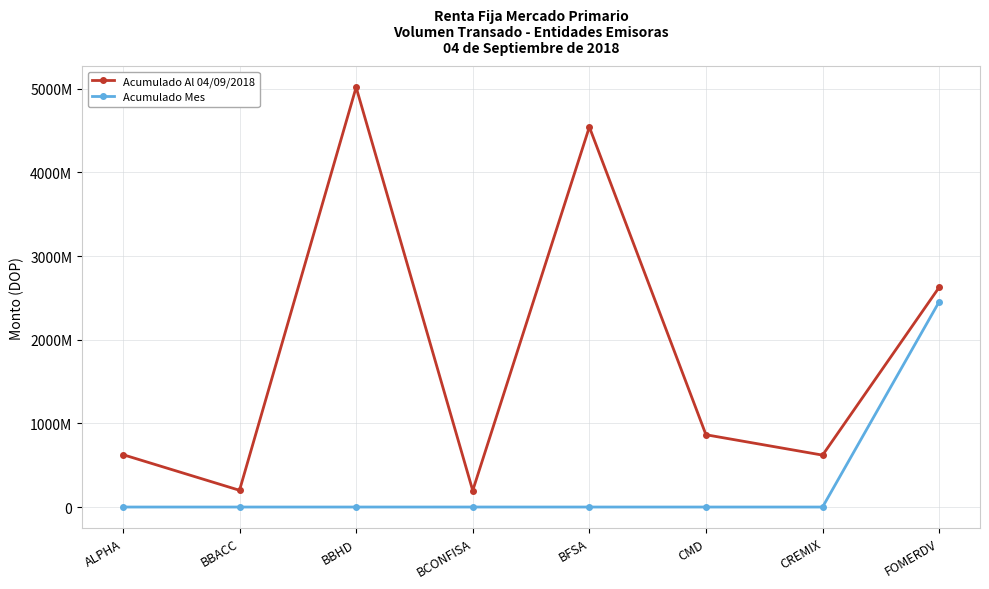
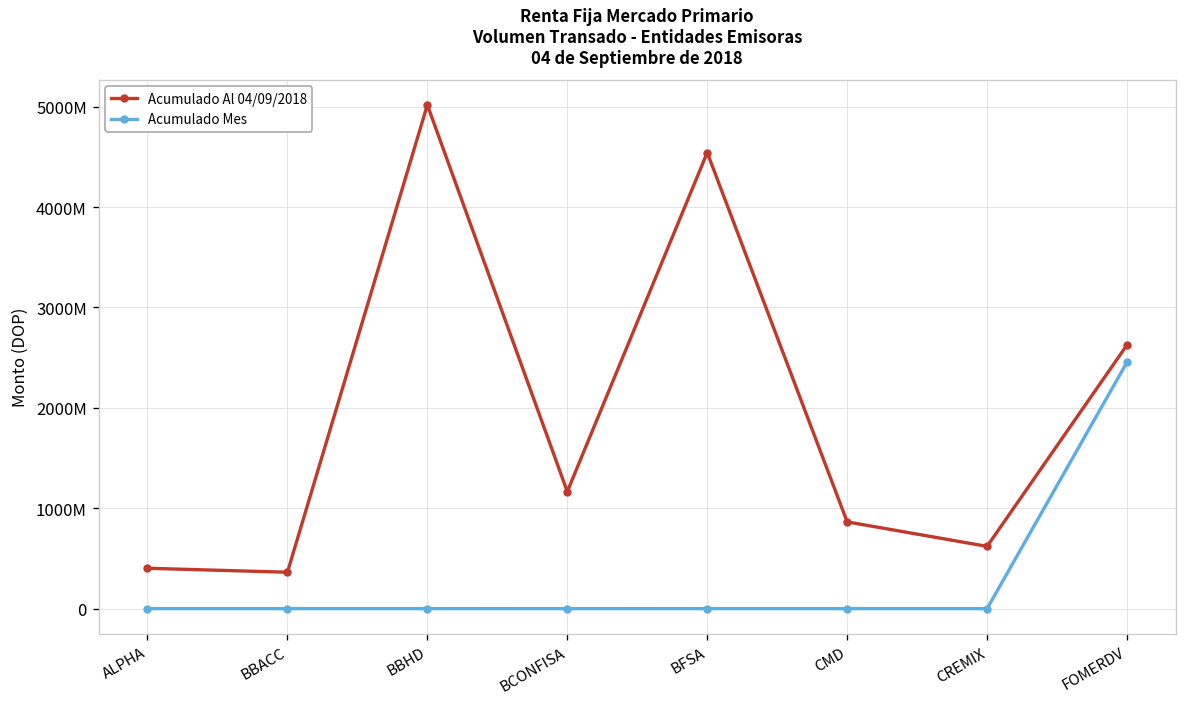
Acumulado Al 04/09/2018, ALPHA: 600000000 -> 400000000
Acumulado Al 04/09/2018, BBACC: 200000000 -> 400000000
Acumulado Al 04/09/2018, BCONFISA: 200000000 -> 1200000000
